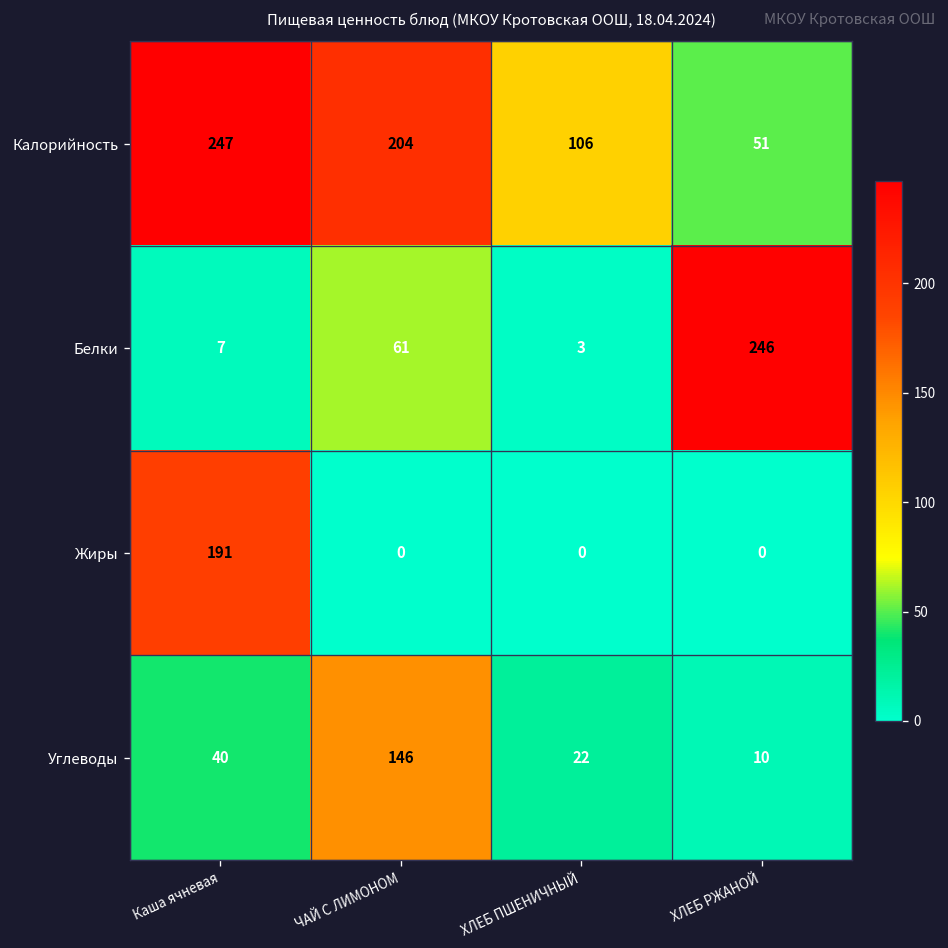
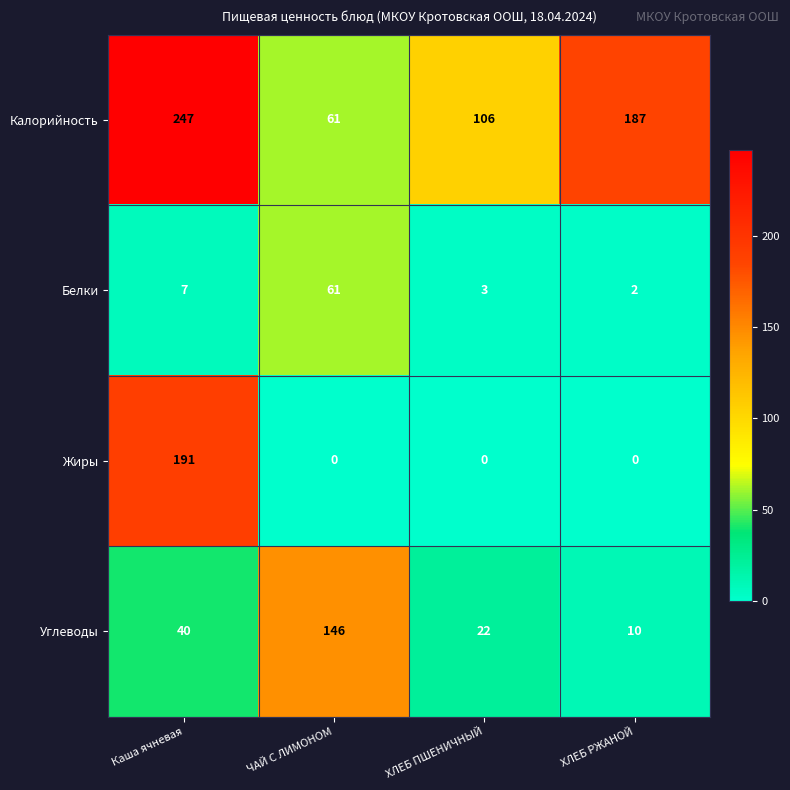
Калорийность, ЧАЙ С ЛИМОНОМ: 204 -> 61
Калорийность, ХЛЕБ РЖАНОЙ: 51 -> 187
Белки, ХЛЕБ РЖАНОЙ: 246 -> 2
